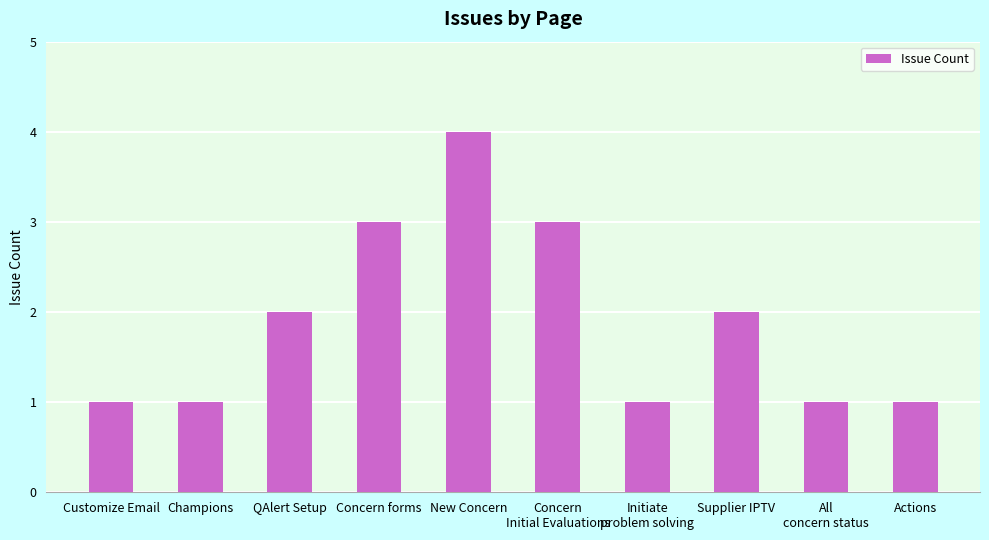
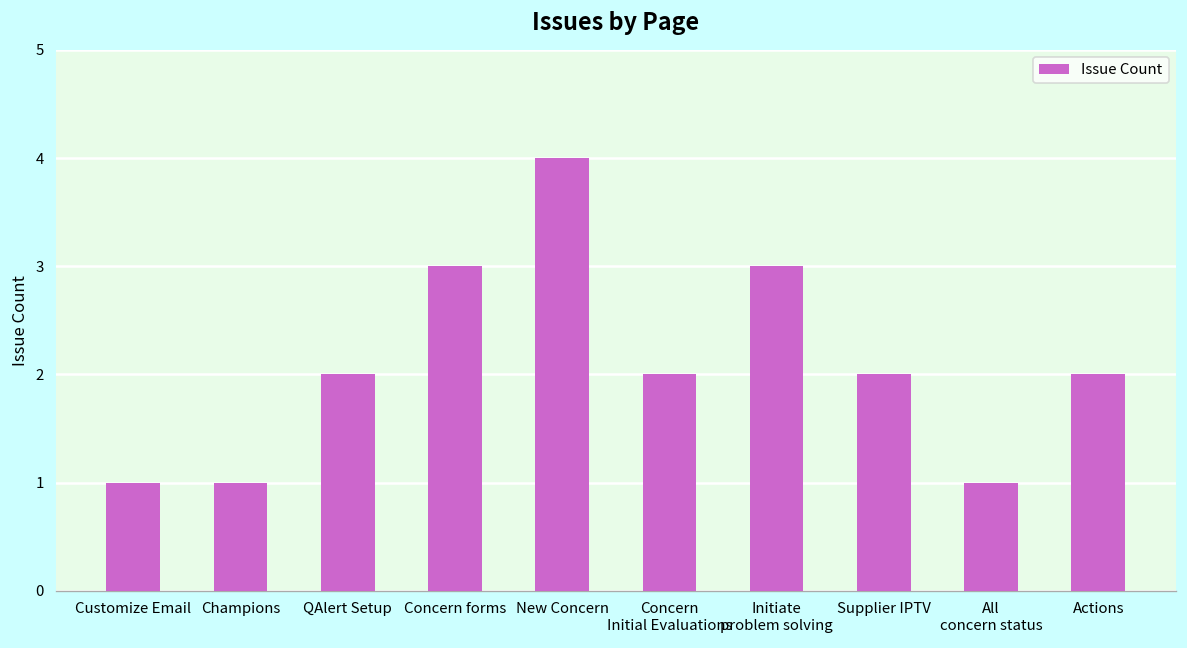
Concern Initial Evaluations: 3 -> 2
Initiate problem solving: 1 -> 3
Actions: 1 -> 2
